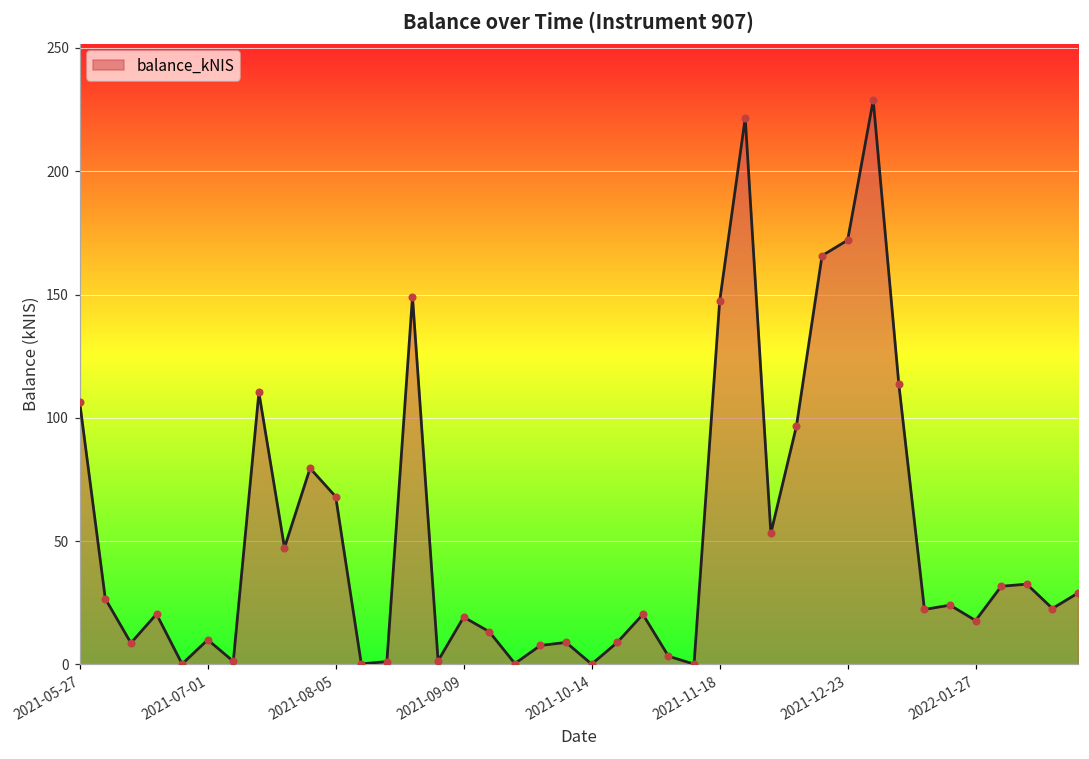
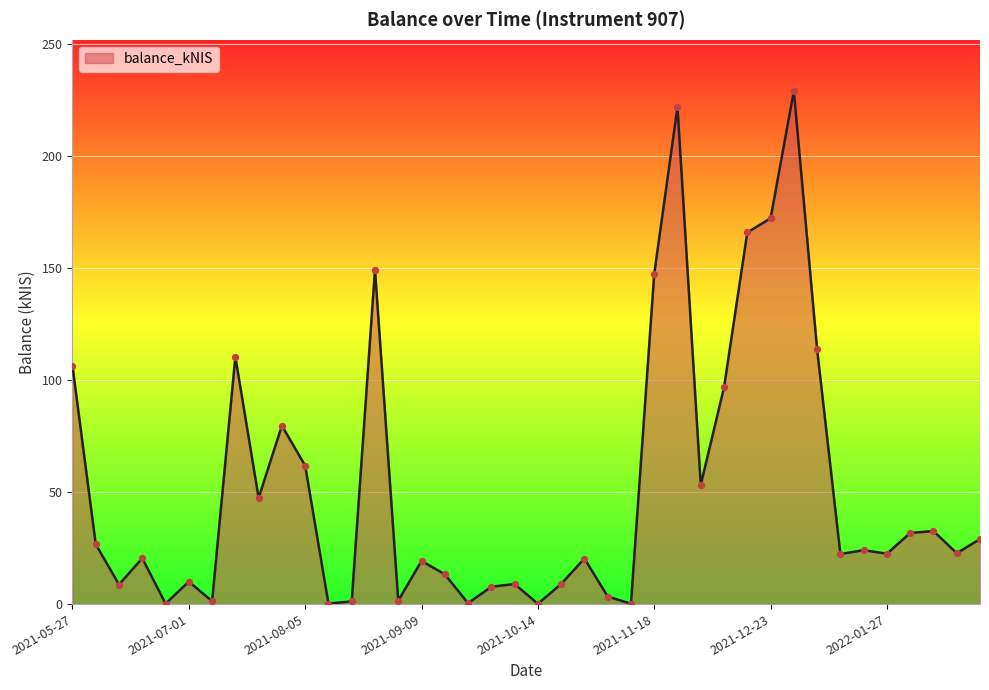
2021-08-05: 68 -> 62
2022-01-27: 18 -> 22
